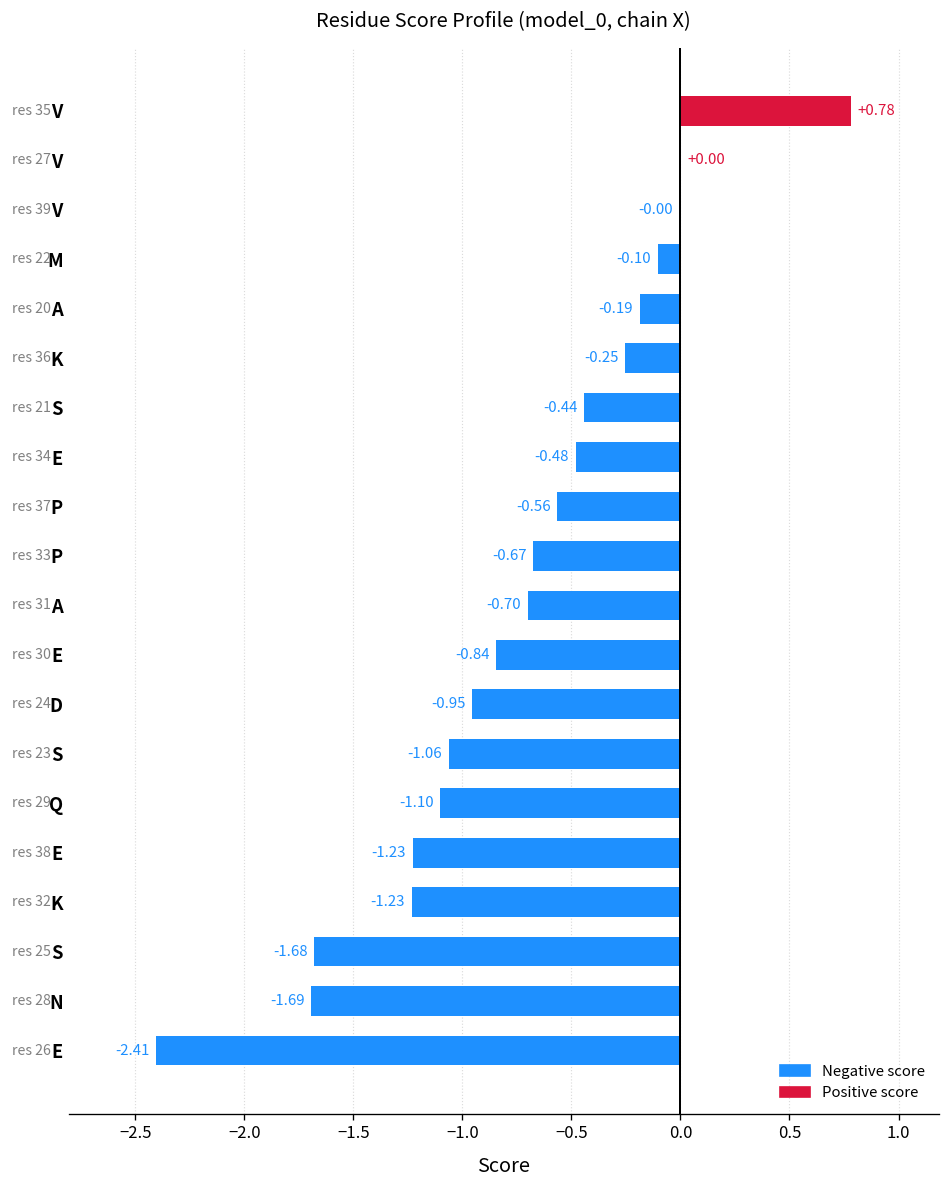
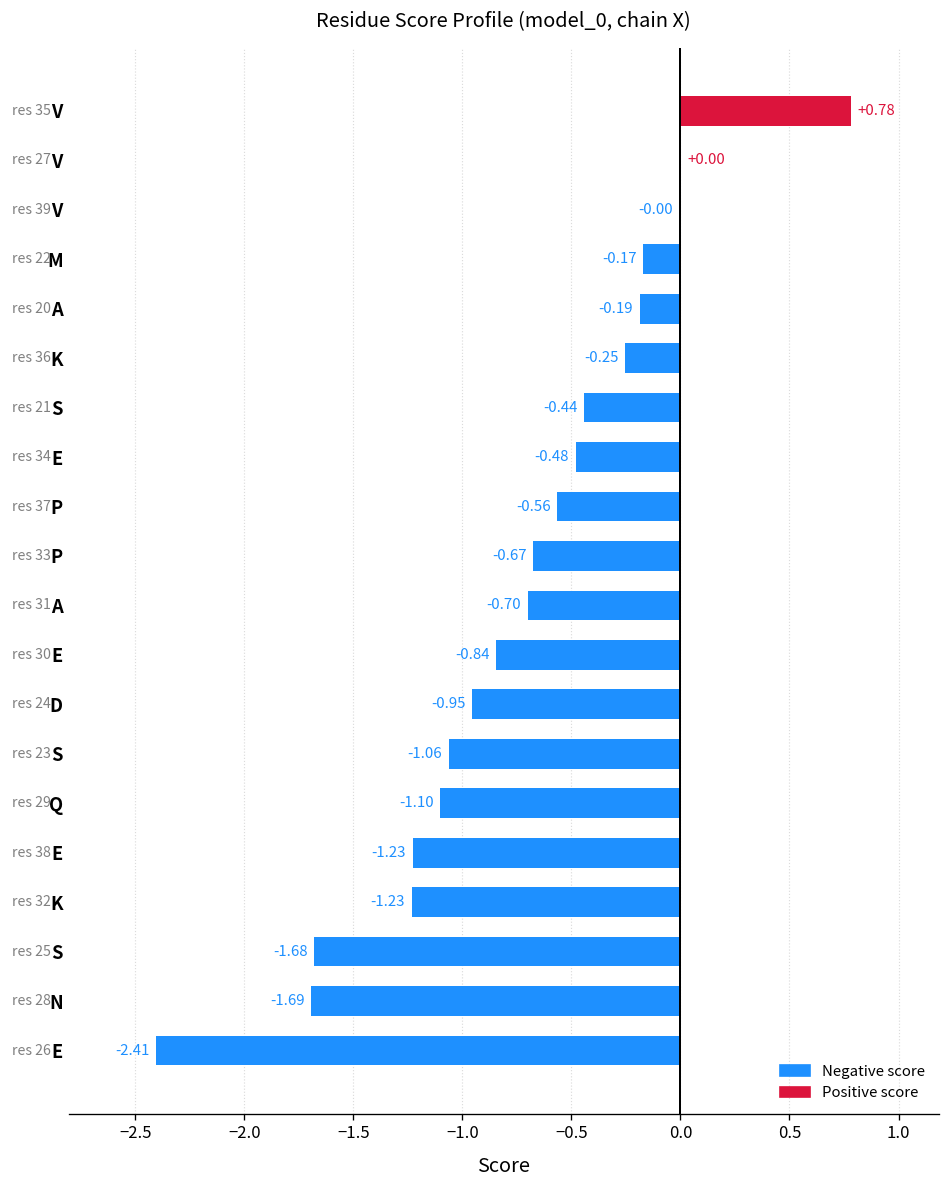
M: -0.10 -> -0.17
